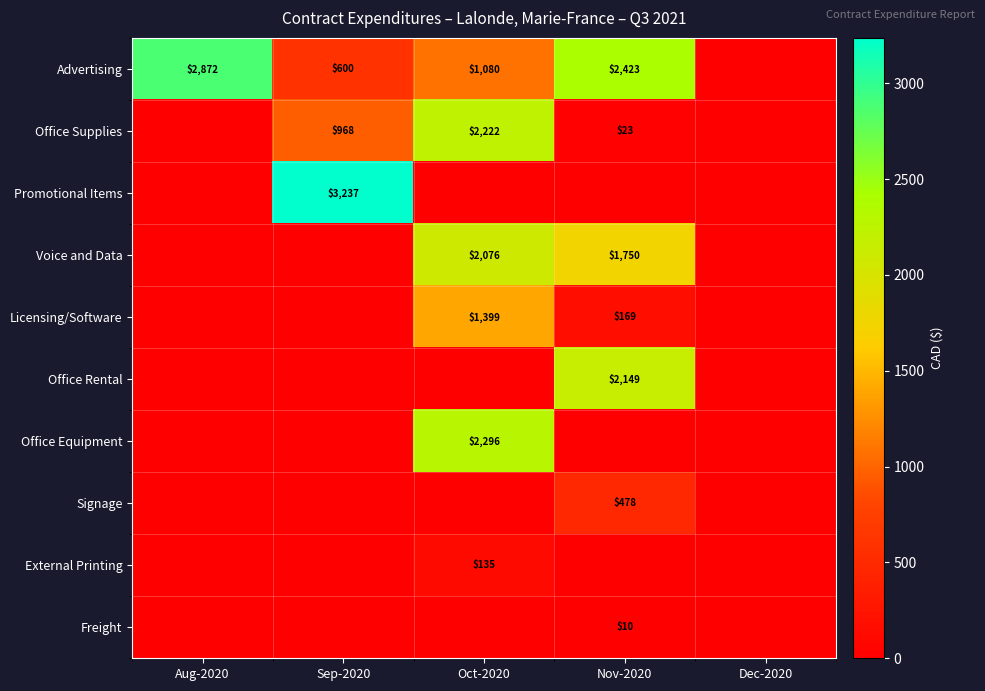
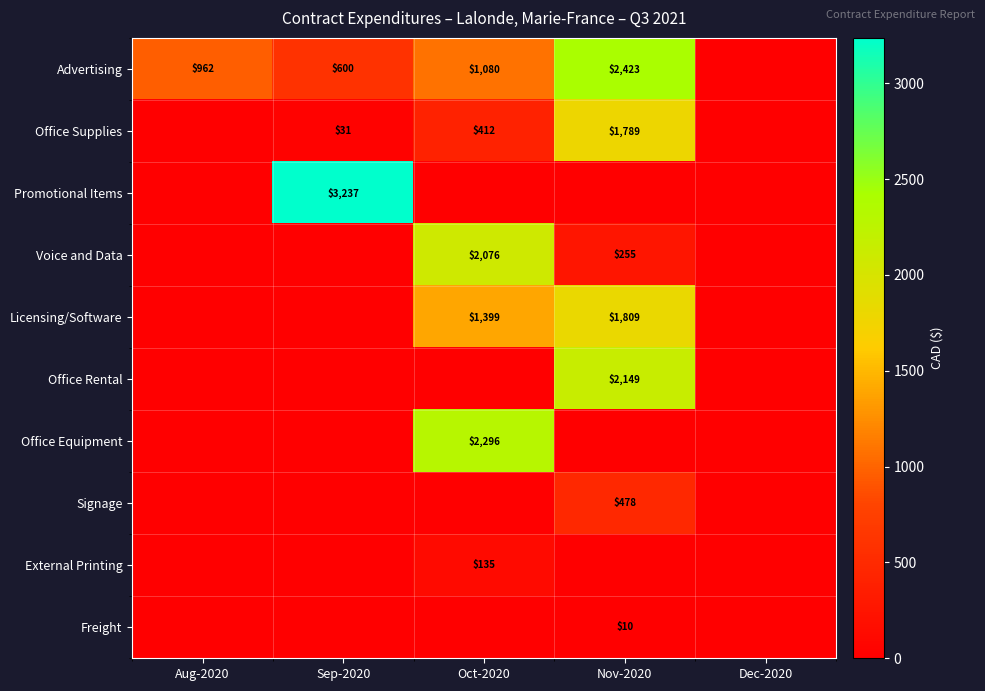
Advertising, Aug-2020: $2,872 -> $962
Office Supplies, Sep-2020: $968 -> $31
Office Supplies, Oct-2020: $2,222 -> $412
Office Supplies, Nov-2020: $23 -> $1,789
Voice and Data, Nov-2020: $1,750 -> $255
Licensing/Software, Nov-2020: $169 -> $1,809
